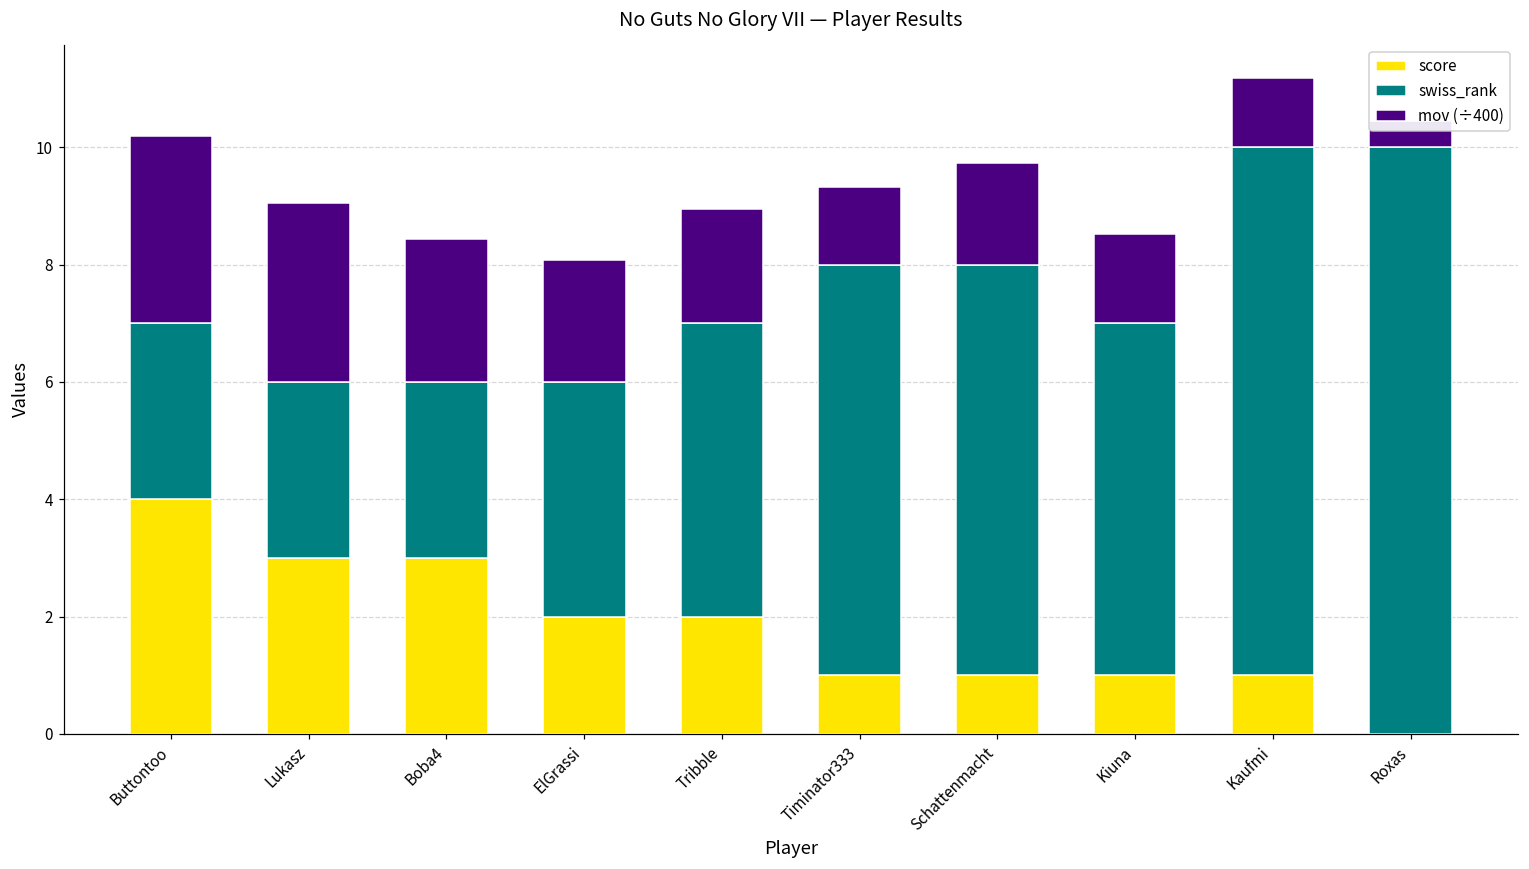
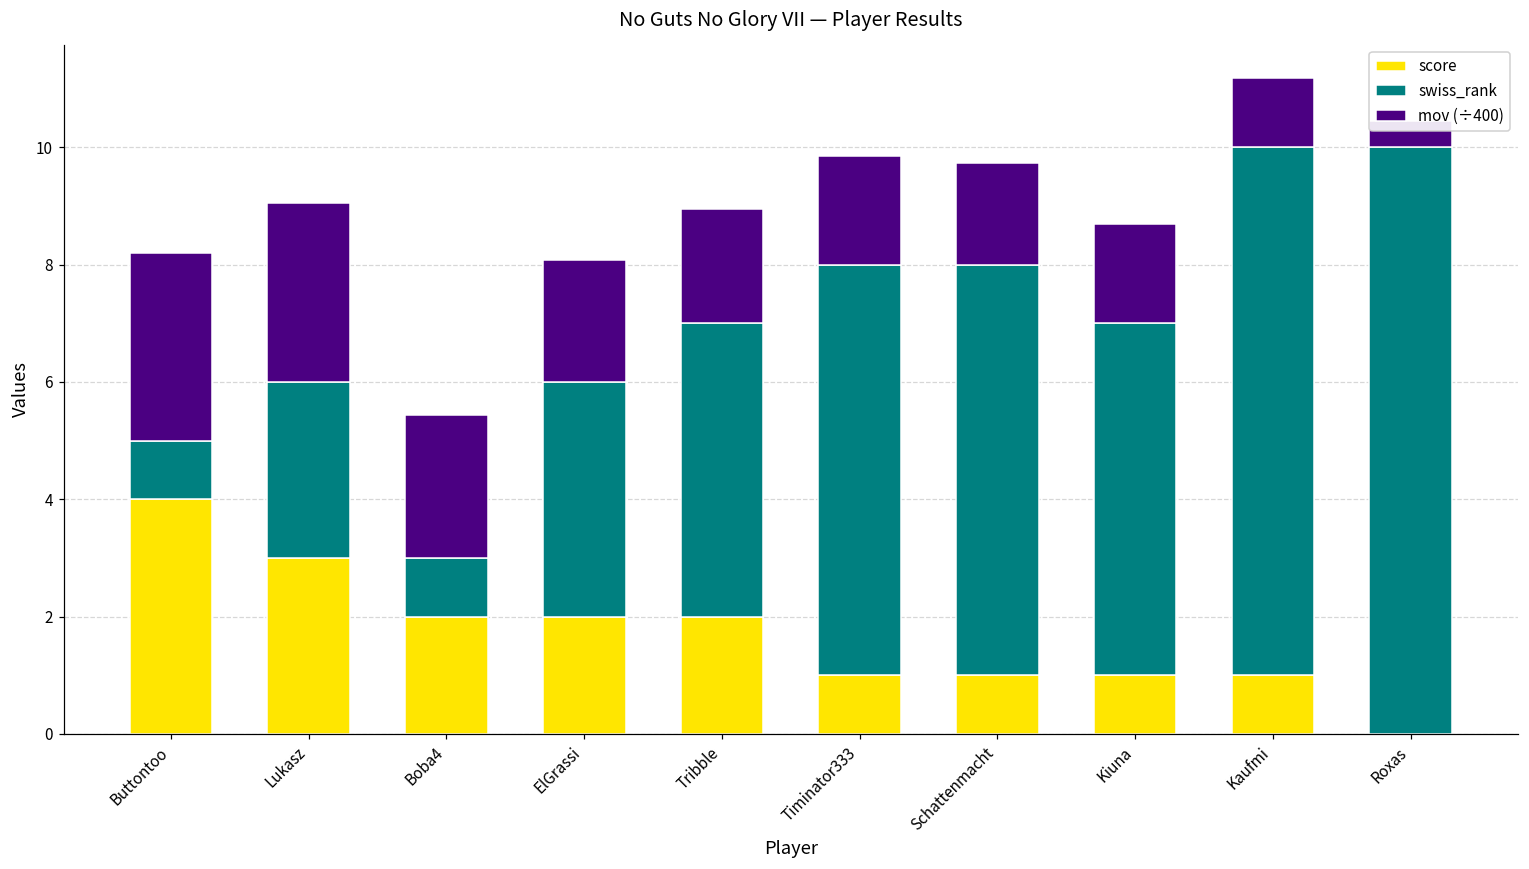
swiss_rank, Buttontoo: 3 -> 1
score, Boba4: 3 -> 2
swiss_rank, Boba4: 3 -> 1
mov (÷400), Timinator333: 1.3 -> 1.8
mov (÷400), Kiuna: 1.5 -> 1.7
